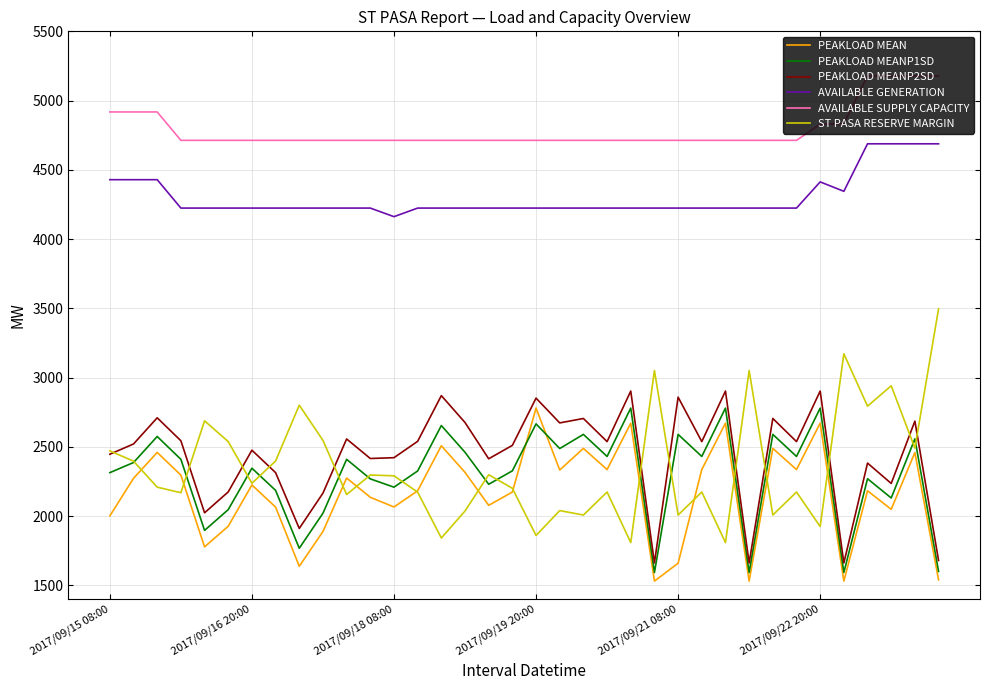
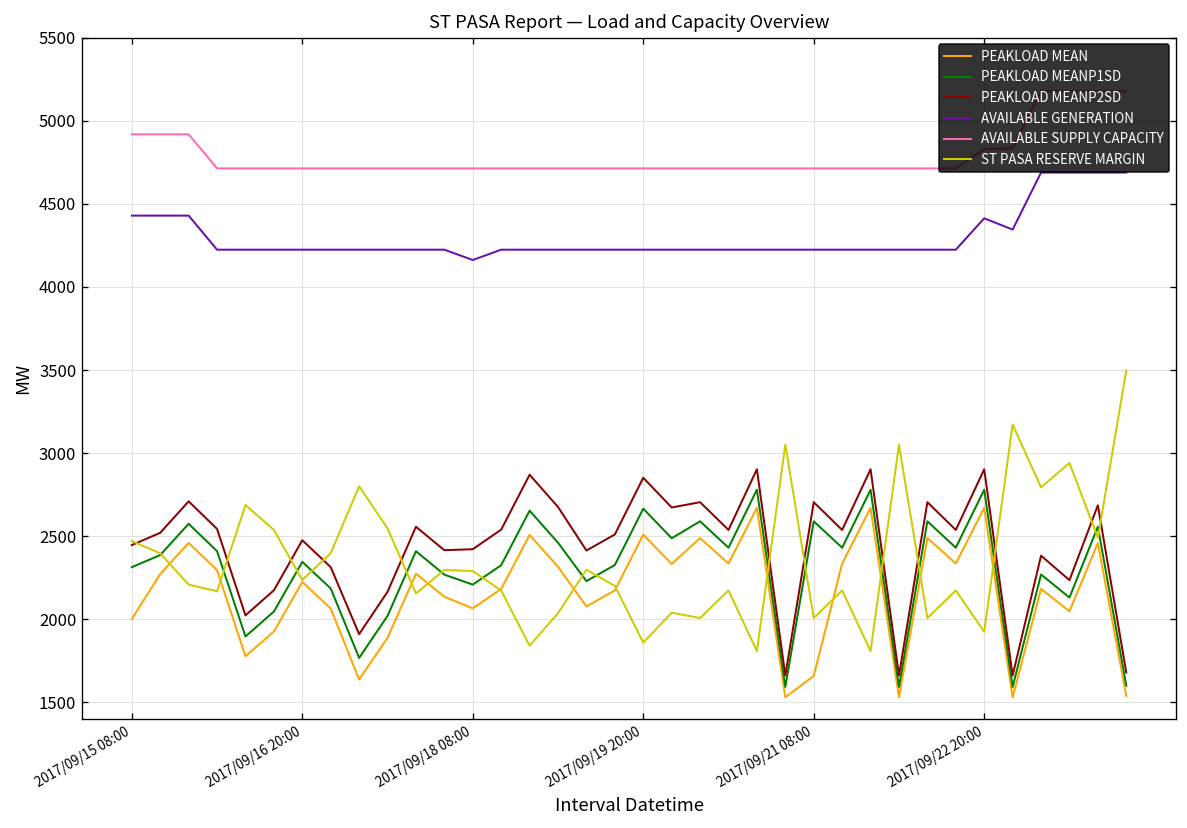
PEAKLOAD MEAN, 2017/09/19 20:00: 2780 -> 2510
PEAKLOAD MEANP2SD, 2017/09/21 08:00: 2860 -> 2710
